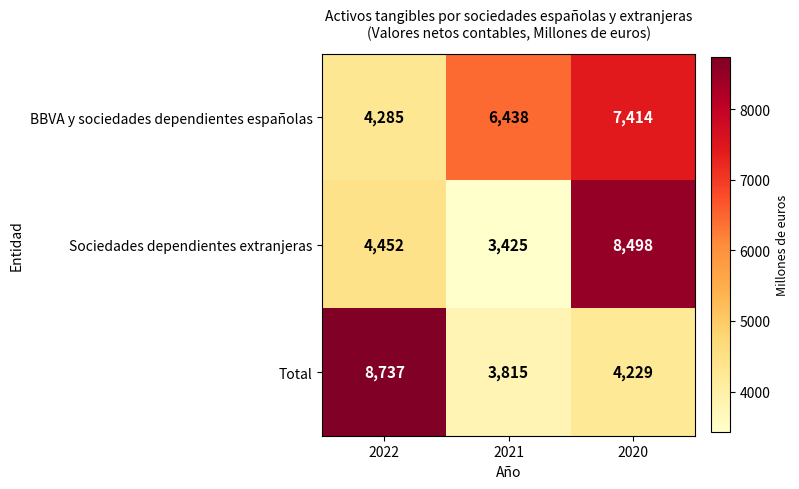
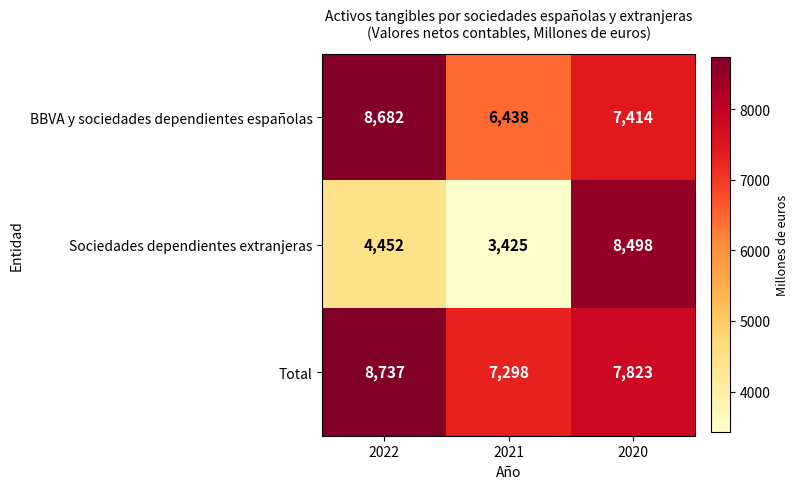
BBVA y sociedades dependientes españolas, 2022: 4,285 -> 8,682
Total, 2021: 3,815 -> 7,298
Total, 2020: 4,229 -> 7,823
